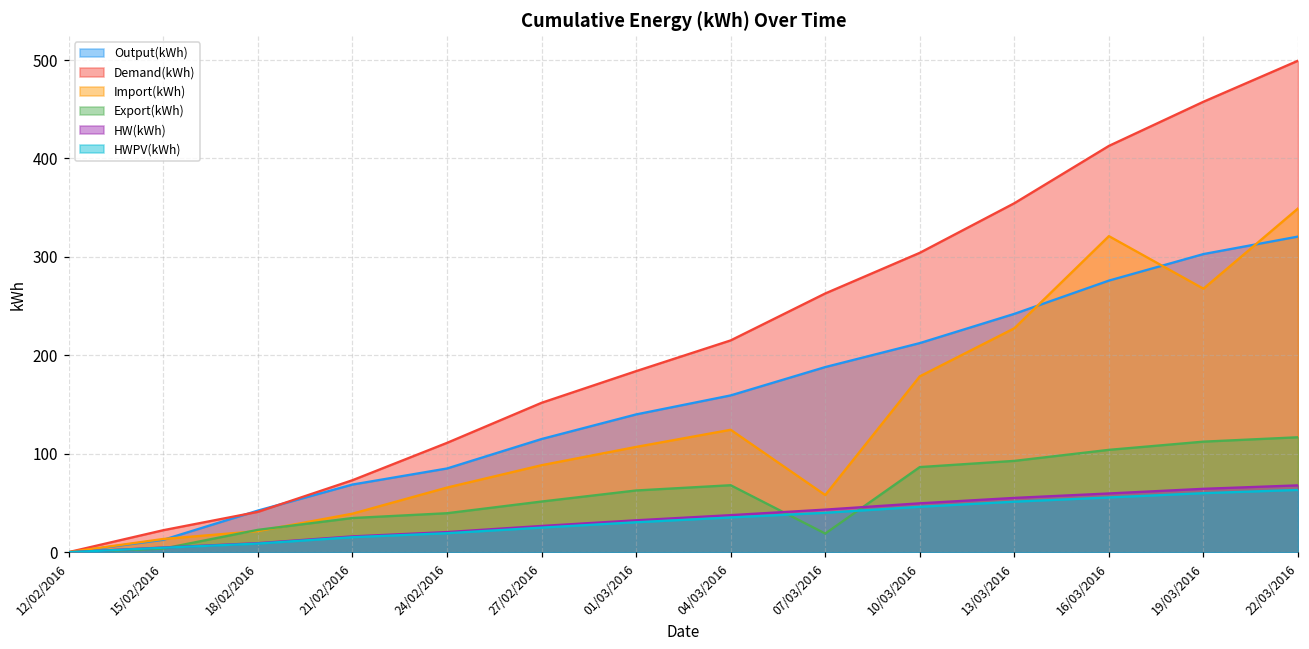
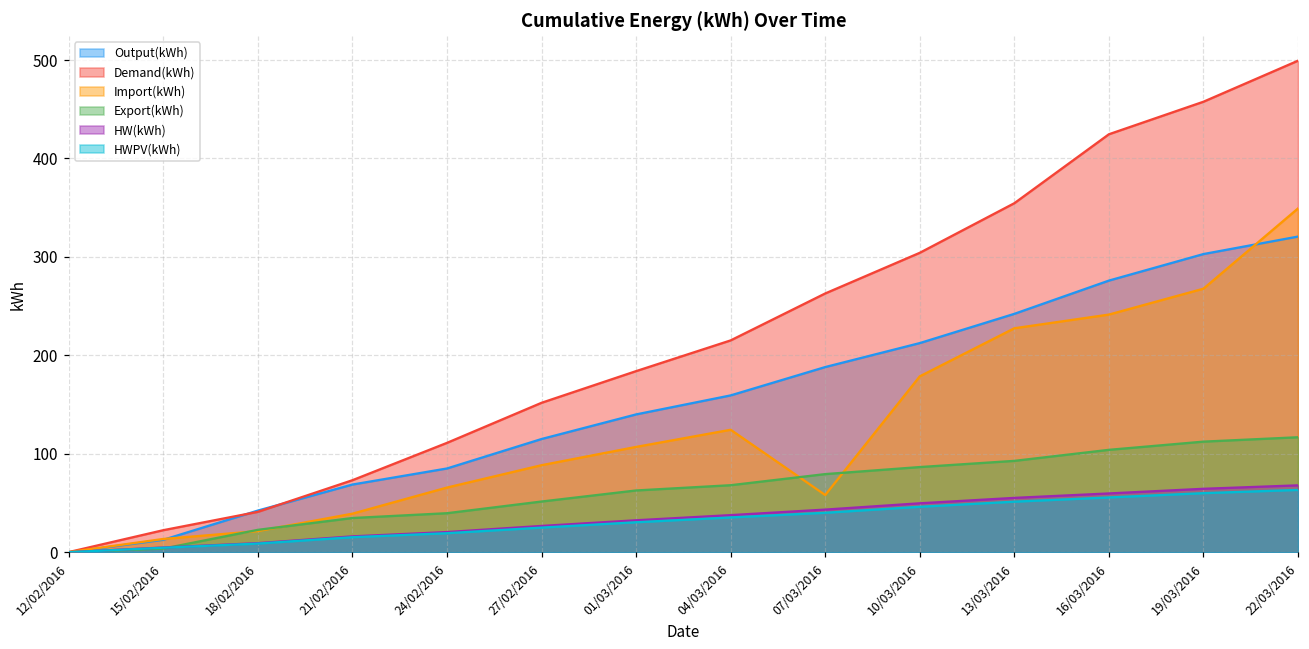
Export(kWh), 07/03/2016: 20 -> 80
Demand(kWh), 16/03/2016: 410 -> 420
Import(kWh), 16/03/2016: 320 -> 240
